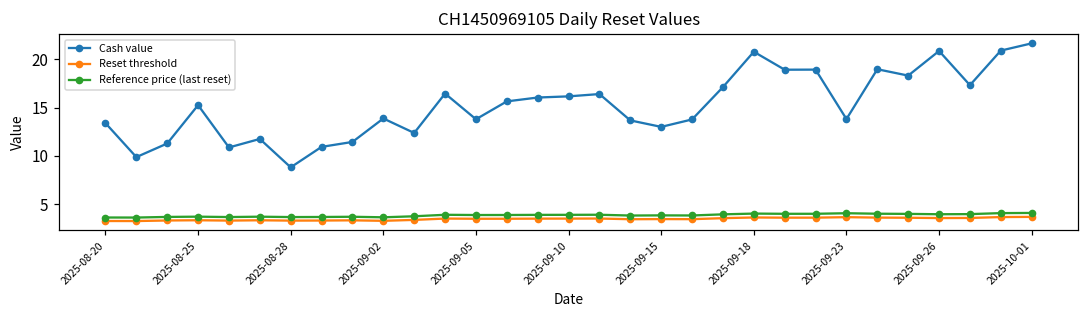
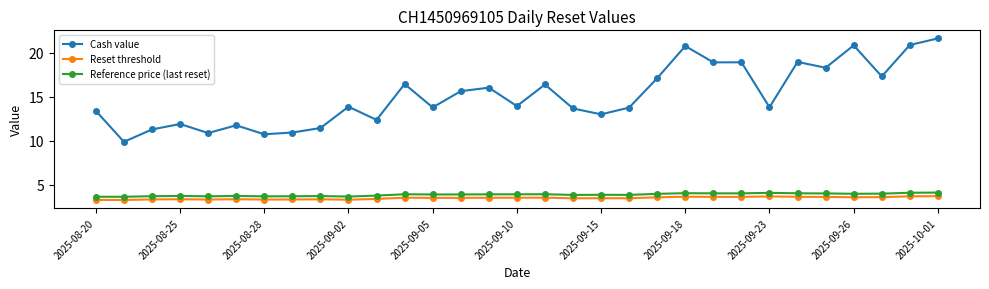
Cash value, 2025-08-25: 15 -> 12
Cash value, 2025-08-28: 9 -> 11
Cash value, 2025-09-10: 16 -> 14
